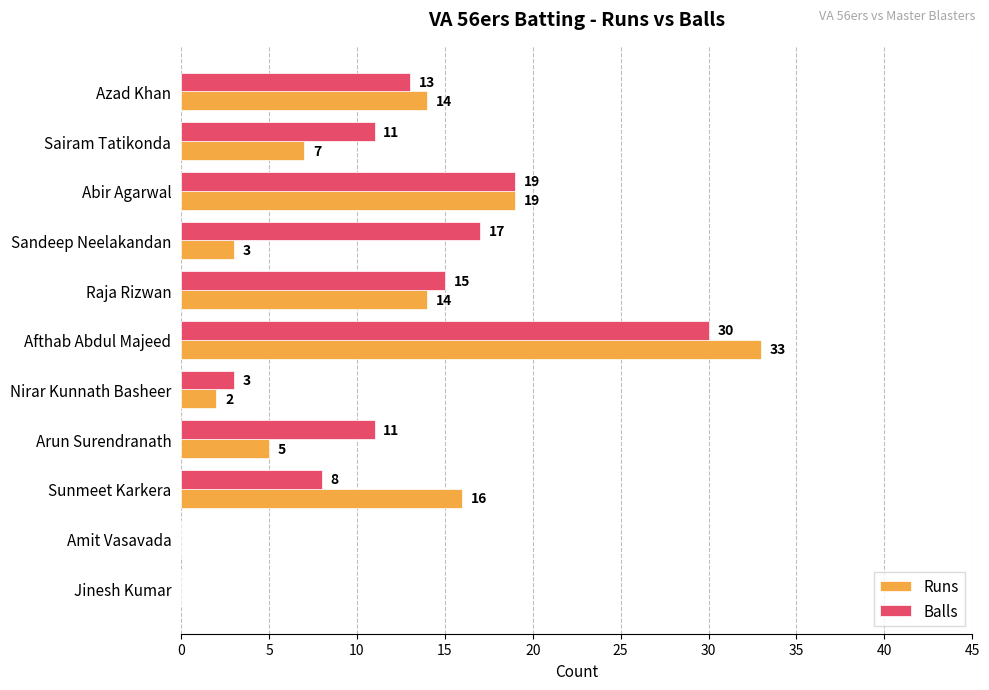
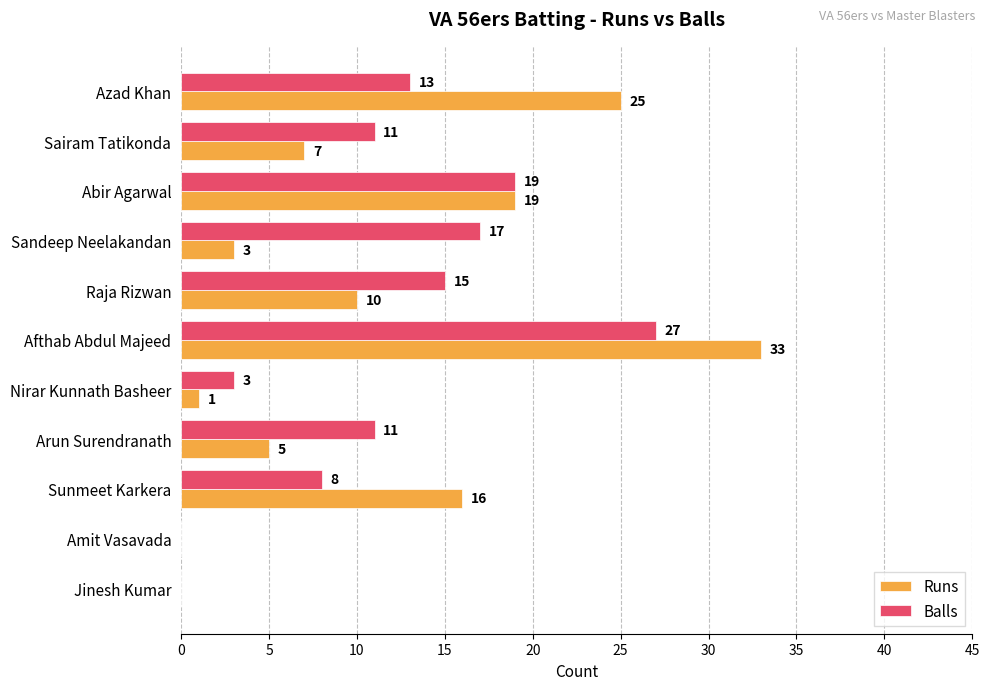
Runs, Azad Khan: 14 -> 25
Runs, Raja Rizwan: 14 -> 10
Balls, Afthab Abdul Majeed: 30 -> 27
Runs, Nirar Kunnath Basheer: 2 -> 1
